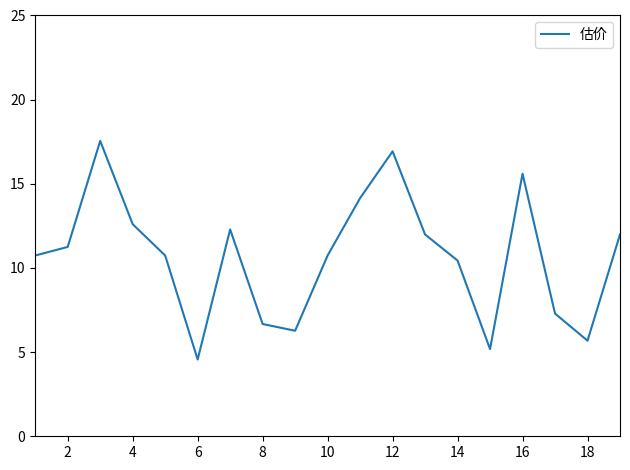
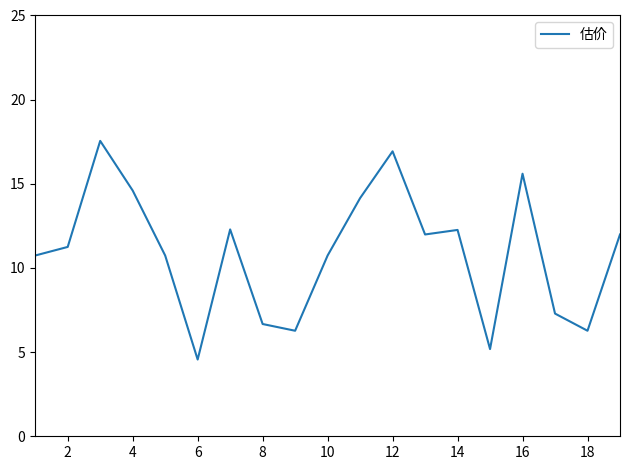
4: 12.6 -> 14.6
14: 10.4 -> 12.3
18: 5.7 -> 6.3
